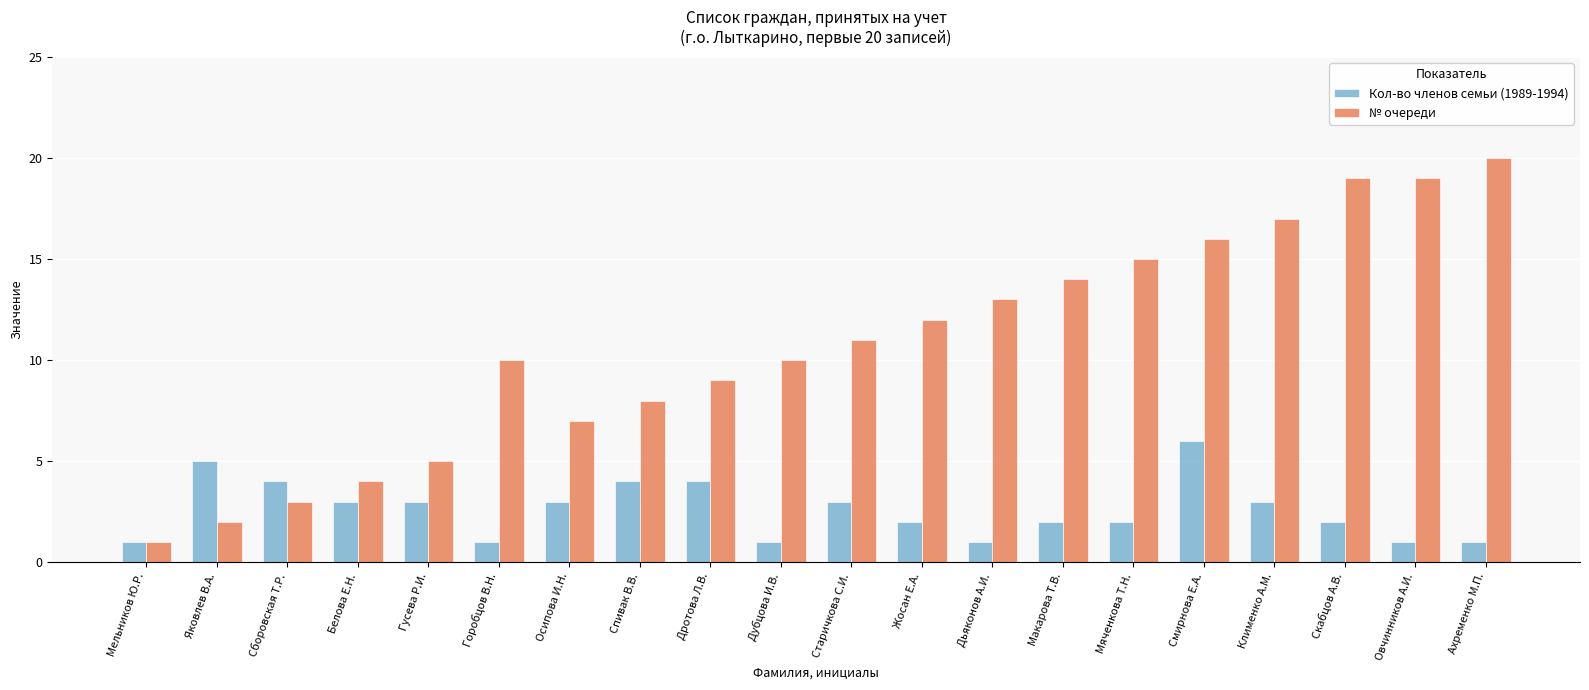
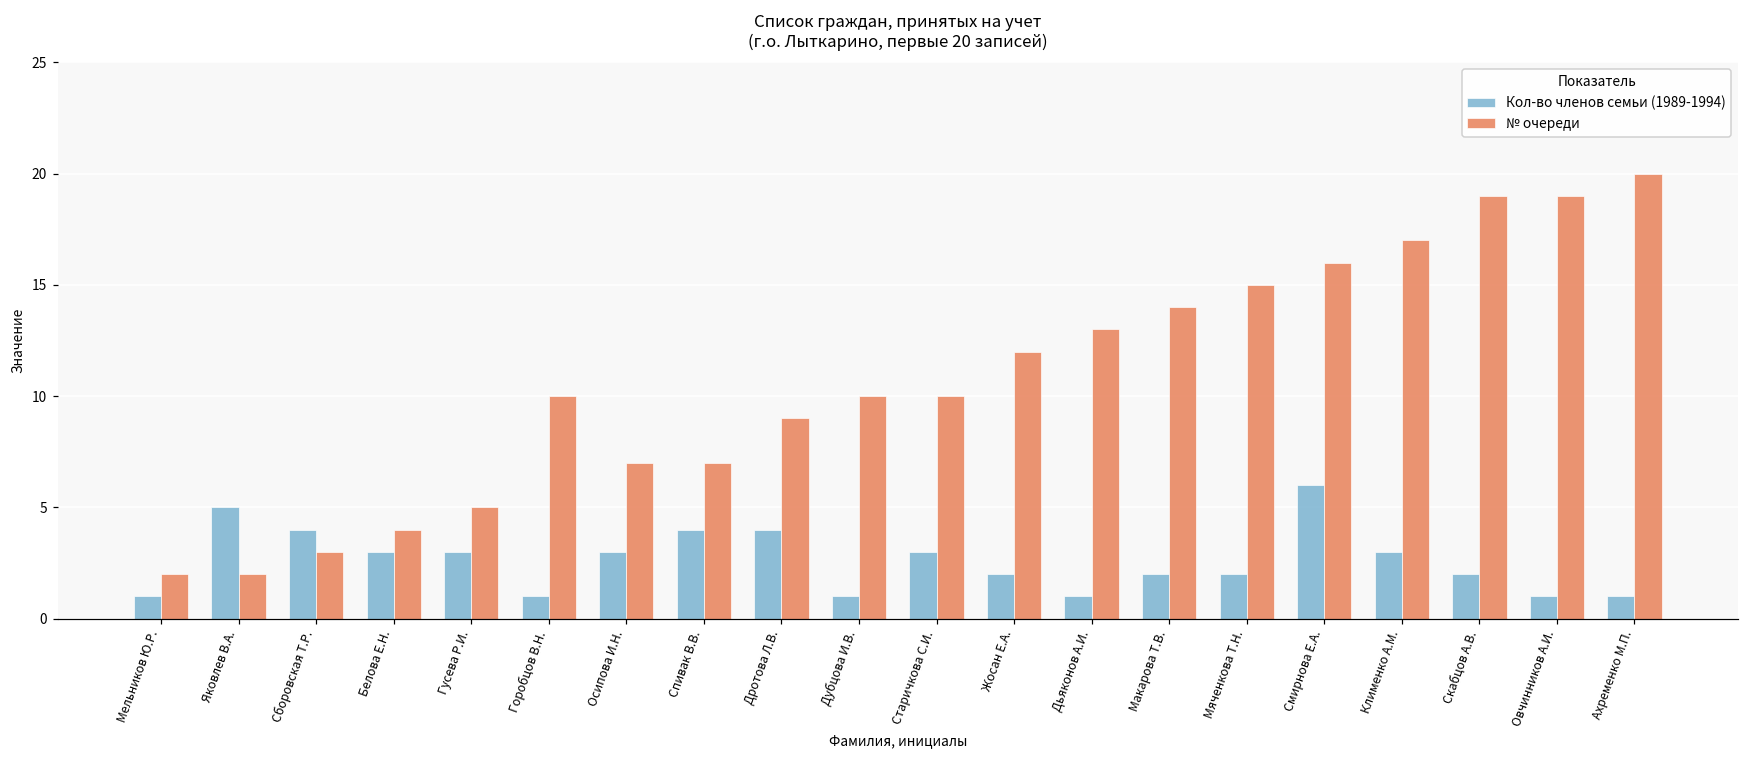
№ очереди, Мельников Ю.Р.: 1 -> 2
№ очереди, Спивак В.В.: 8 -> 7
№ очереди, Старичкова С.И.: 11 -> 10
